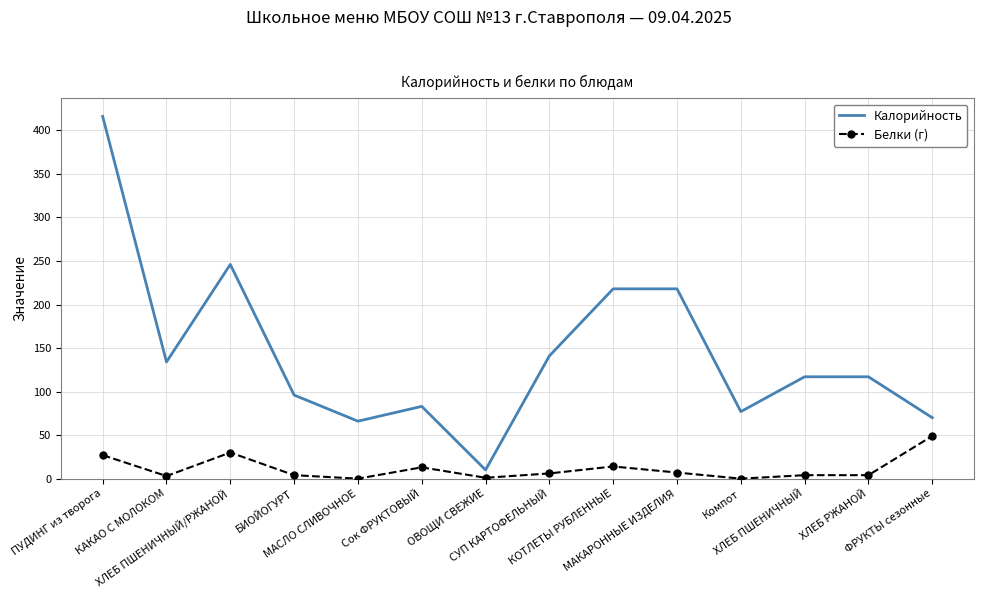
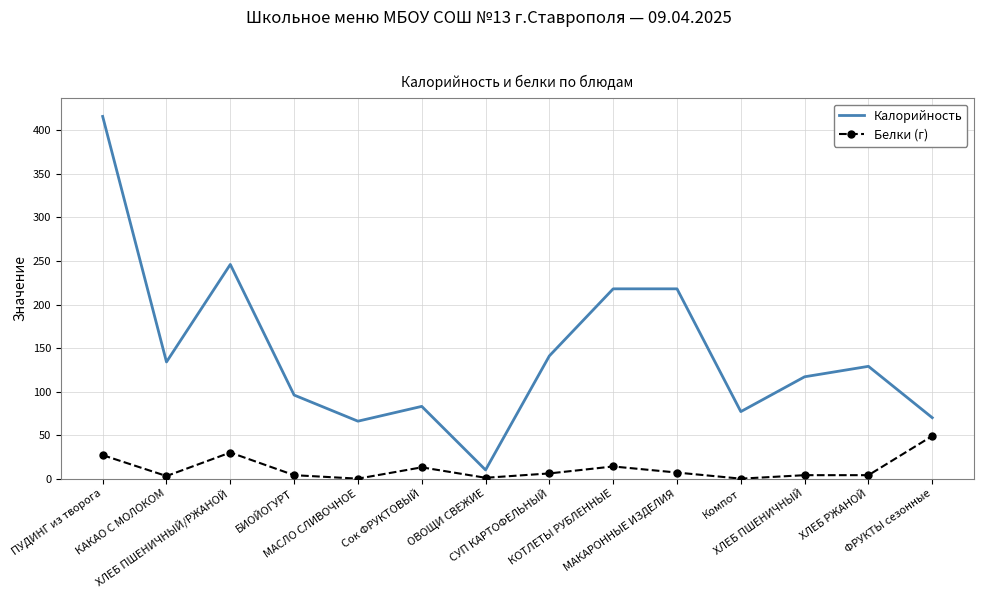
Калорийность, ХЛЕБ РЖАНОЙ: 120 -> 130
